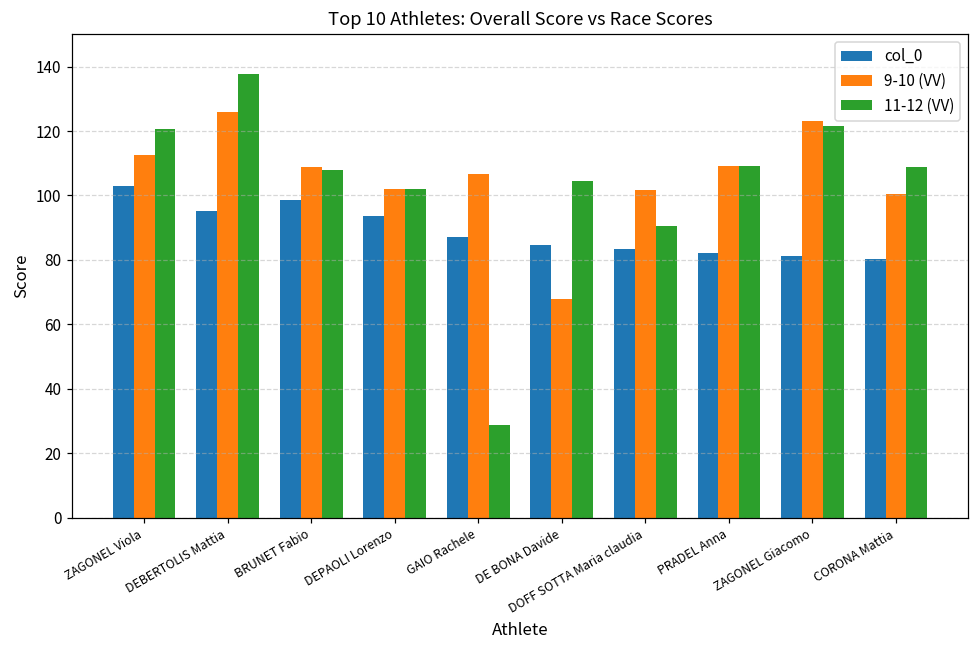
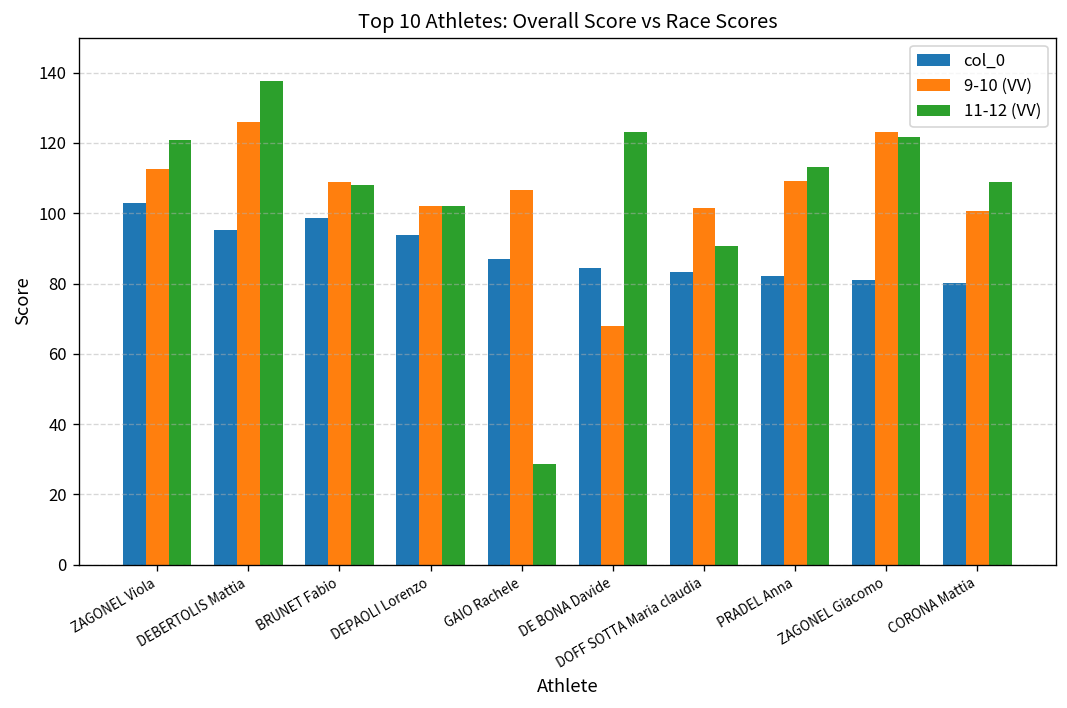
11-12 (VV), DE BONA Davide: 104 -> 123
11-12 (VV), PRADEL Anna: 109 -> 113
